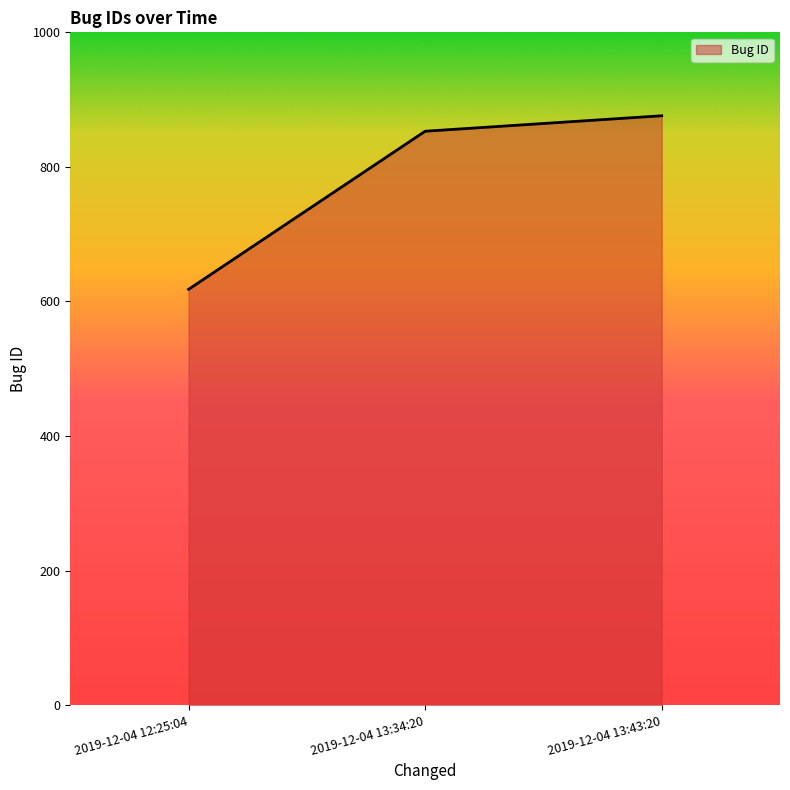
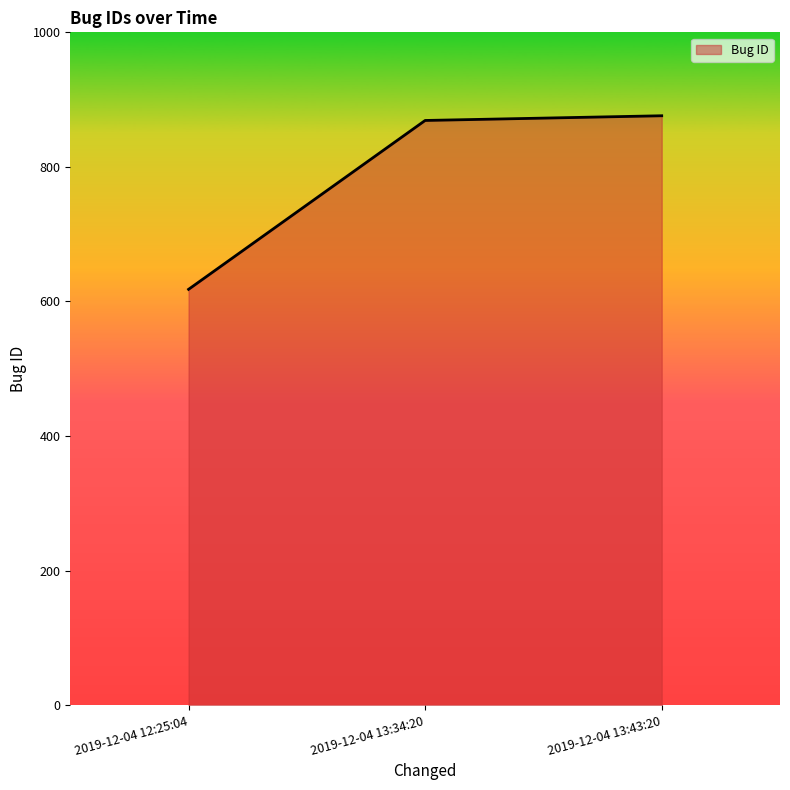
2019-12-04 13:34:20: 850 -> 870
